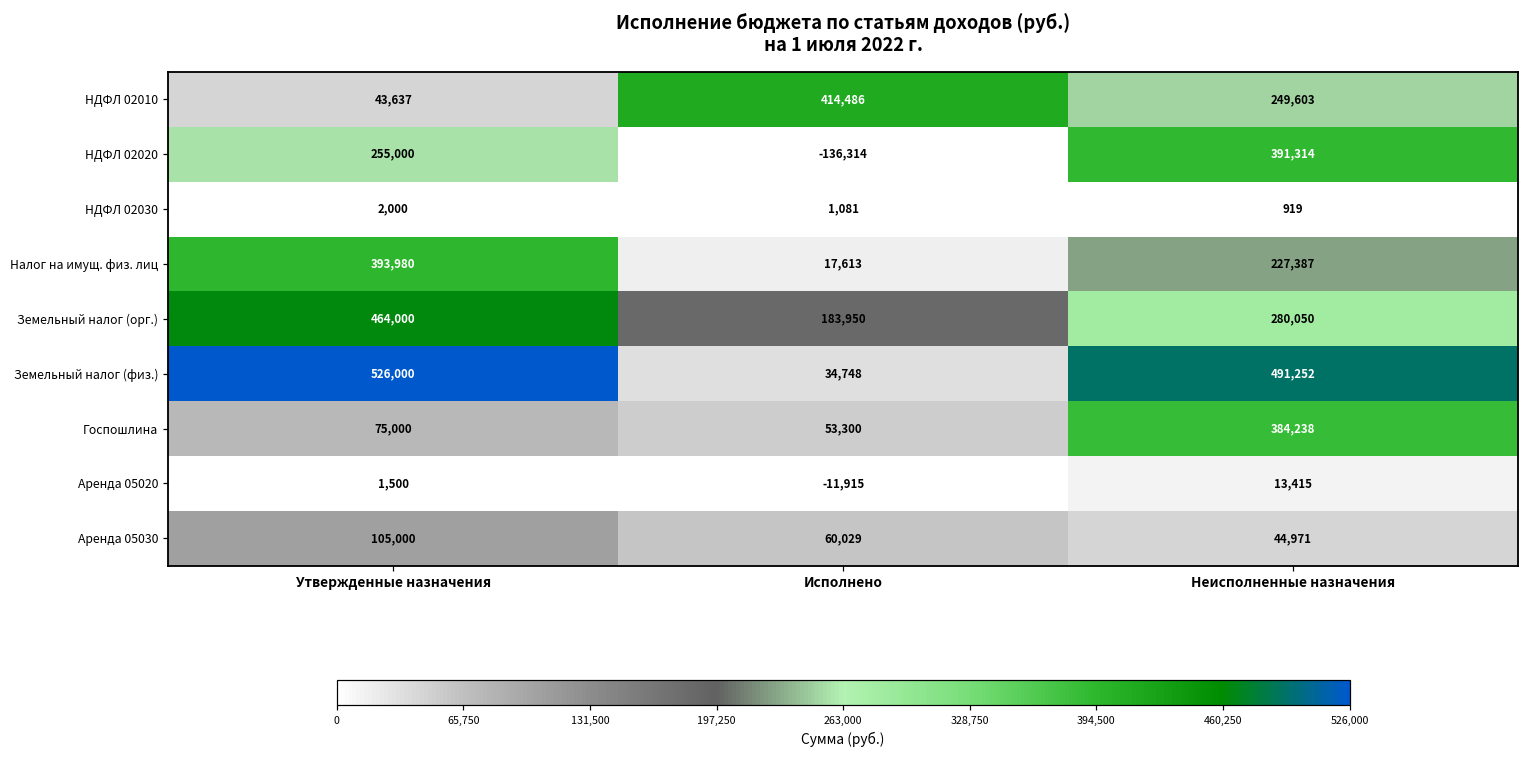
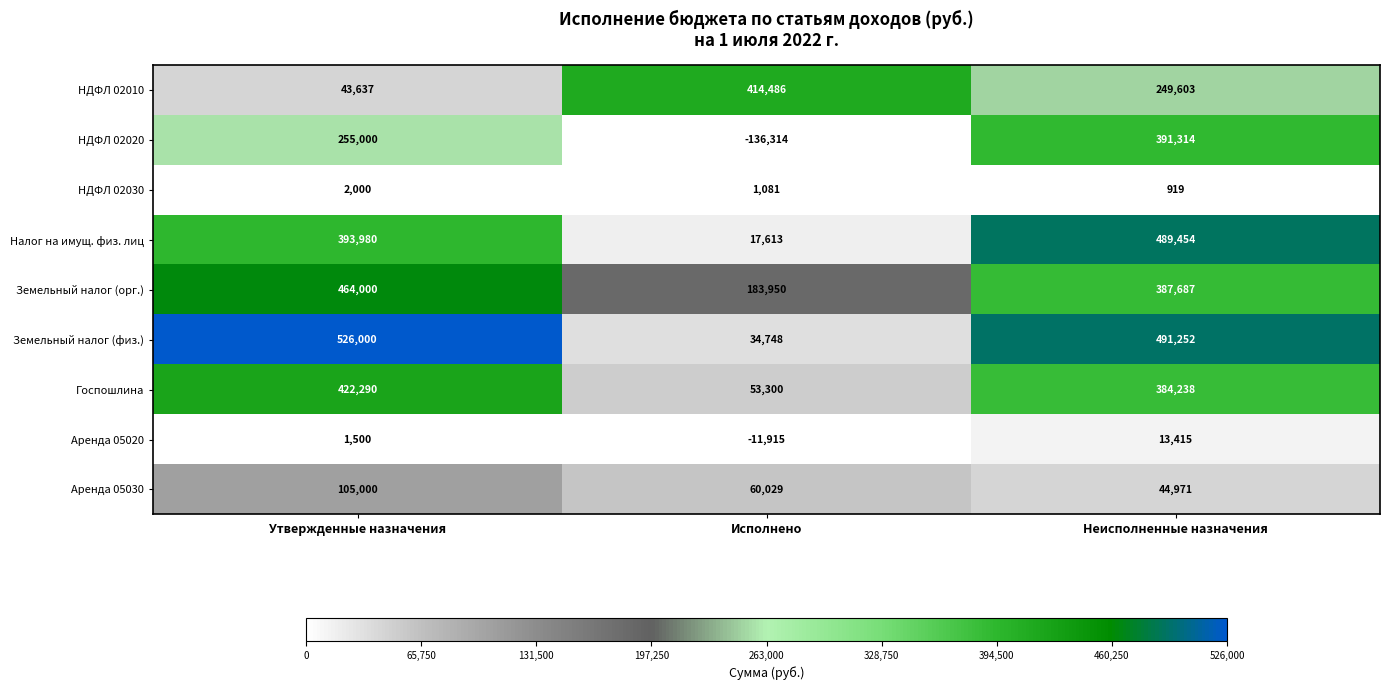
Налог на имущ. физ. лиц, Неисполненные назначения: 227,387 -> 489,454
Земельный налог (орг.), Неисполненные назначения: 280,050 -> 387,687
Госпошлина, Утвержденные назначения: 75,000 -> 422,290
